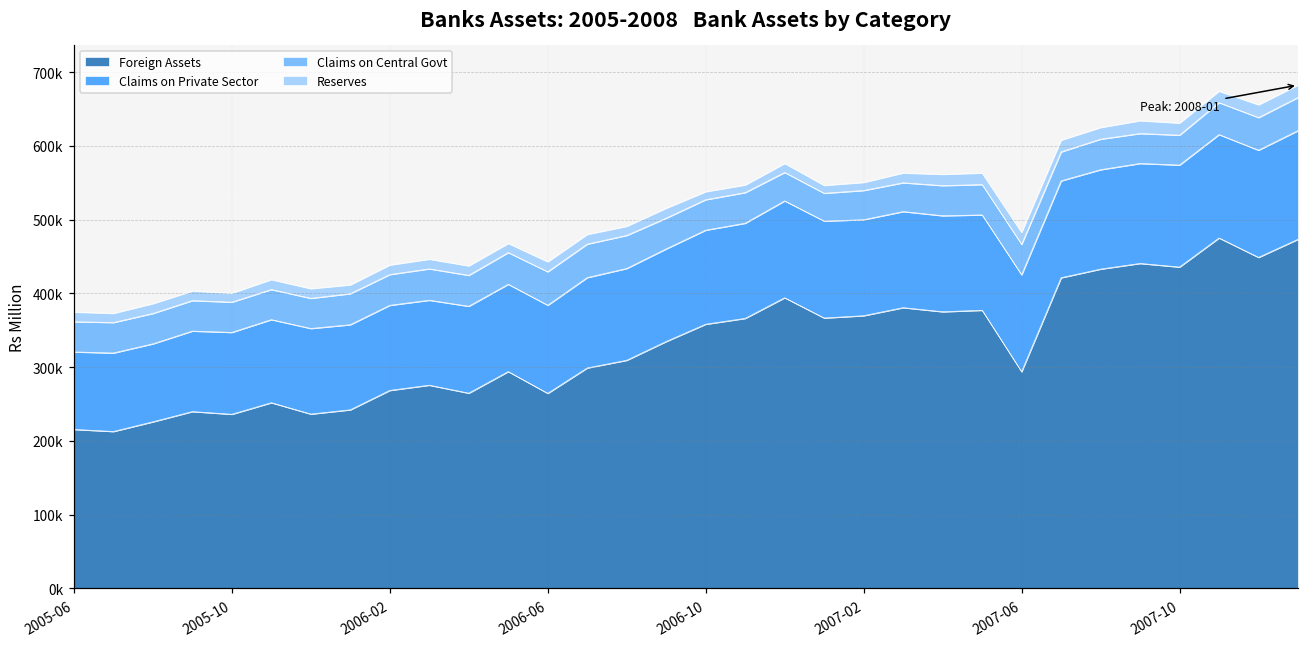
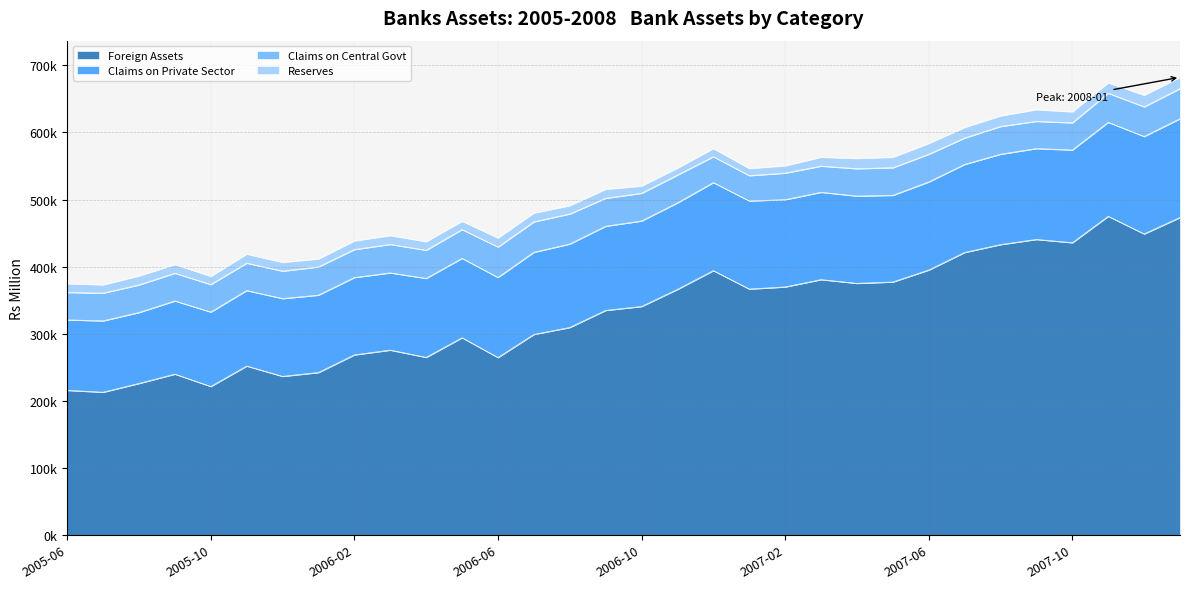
Foreign Assets, 2005-10: 240000 -> 220000
Foreign Assets, 2006-10: 360000 -> 340000
Foreign Assets, 2007-06: 290000 -> 390000
